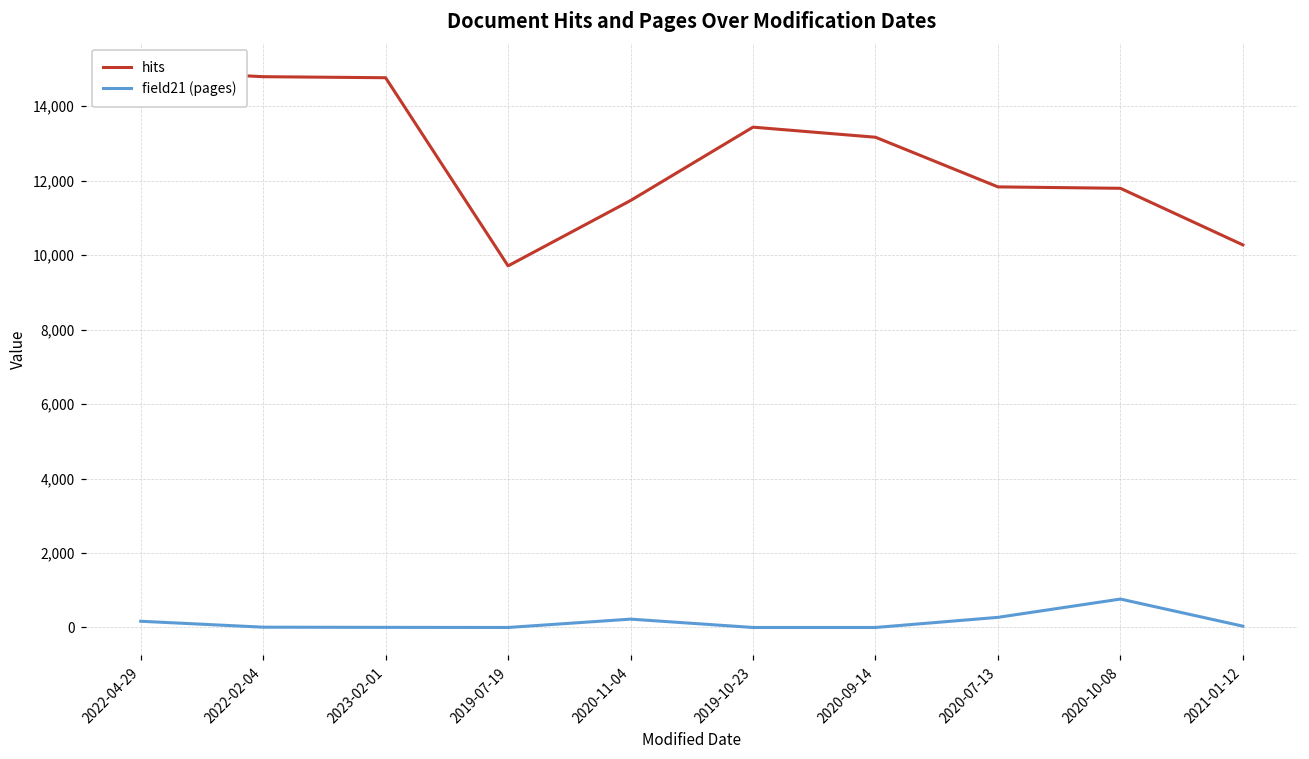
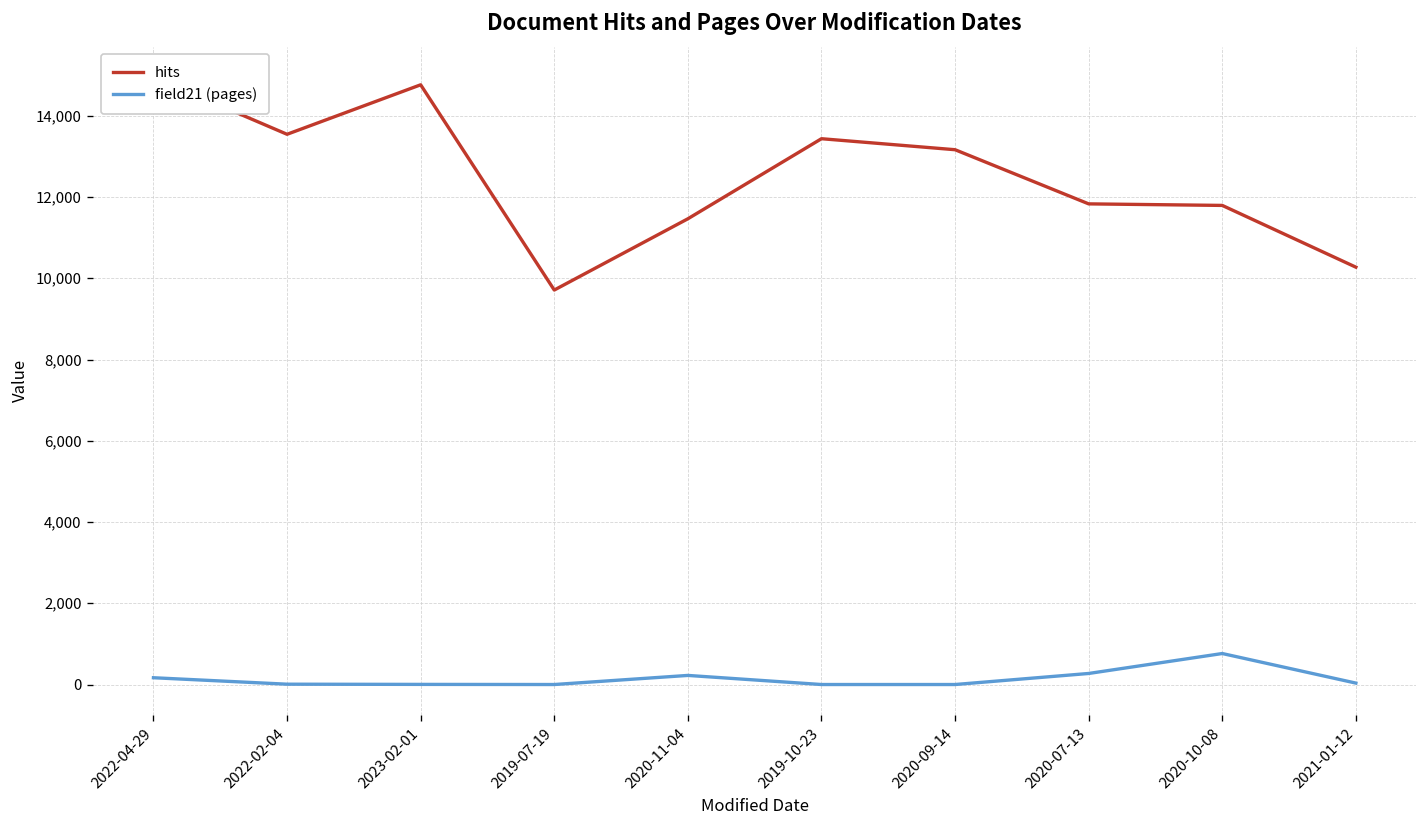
hits, 2022-02-04: 14,800 -> 13,500
